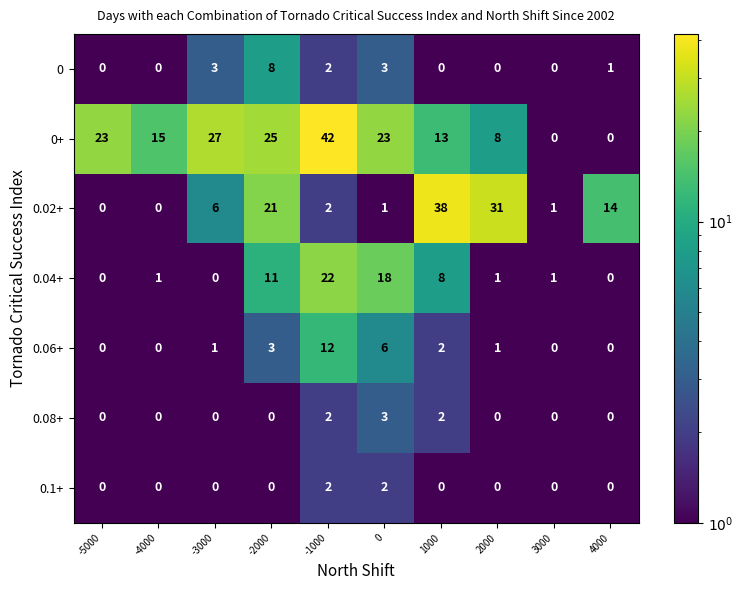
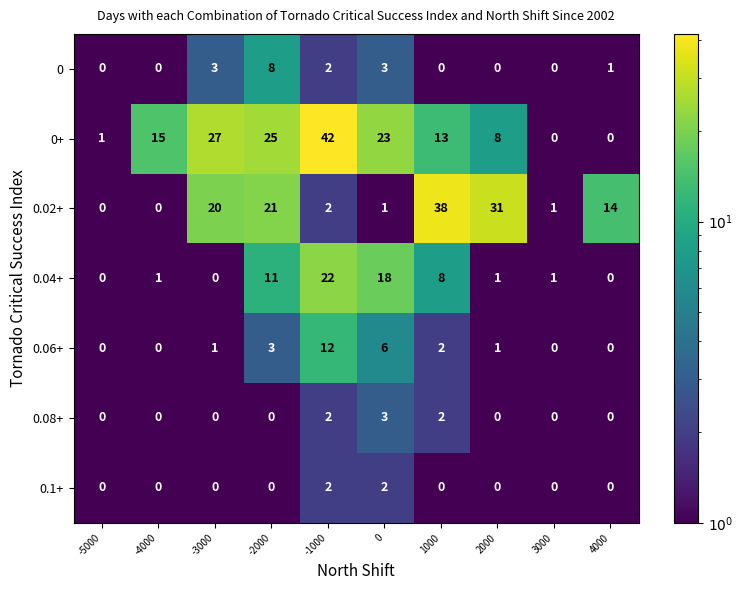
0+, -5000: 23 -> 1
0.02+, -3000: 6 -> 20
